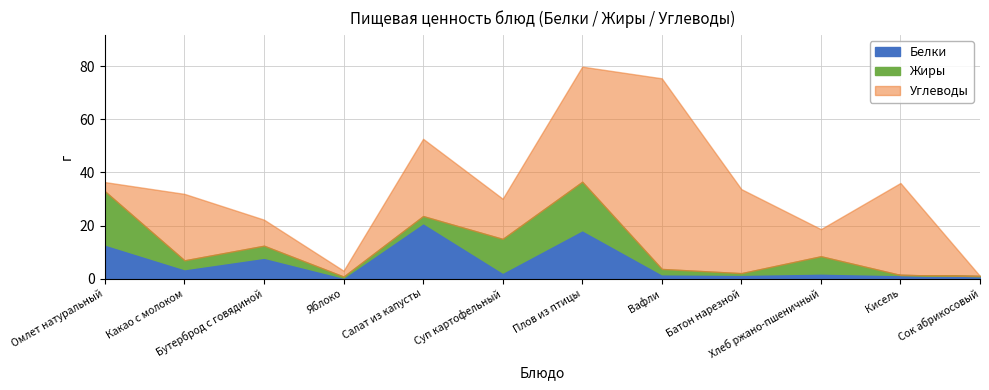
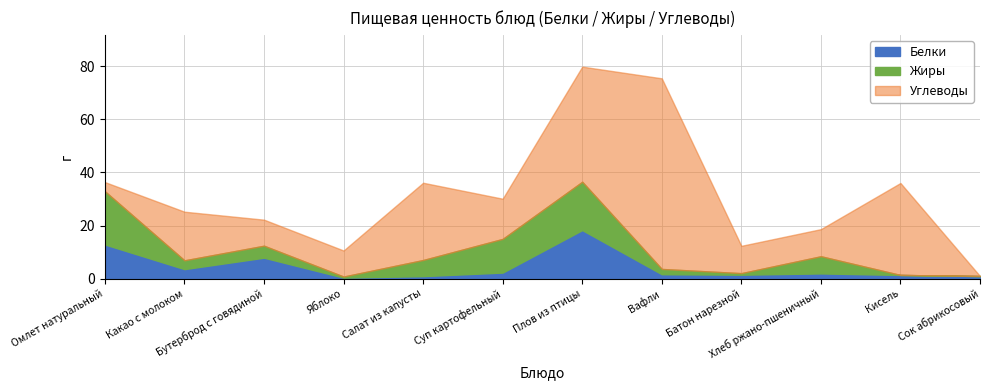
Углеводы, Какао с молоком: 25 -> 18
Углеводы, Яблоко: 2 -> 10
Белки, Салат из капусты: 21 -> 1
Жиры, Салат из капусты: 3 -> 6
Углеводы, Батон нарезной: 32 -> 10
